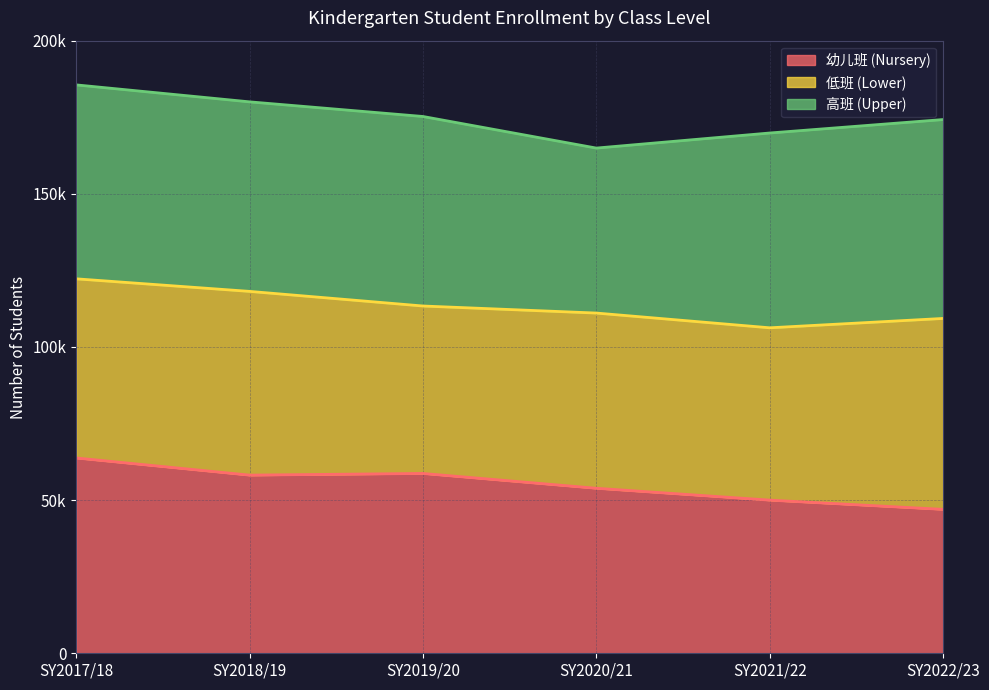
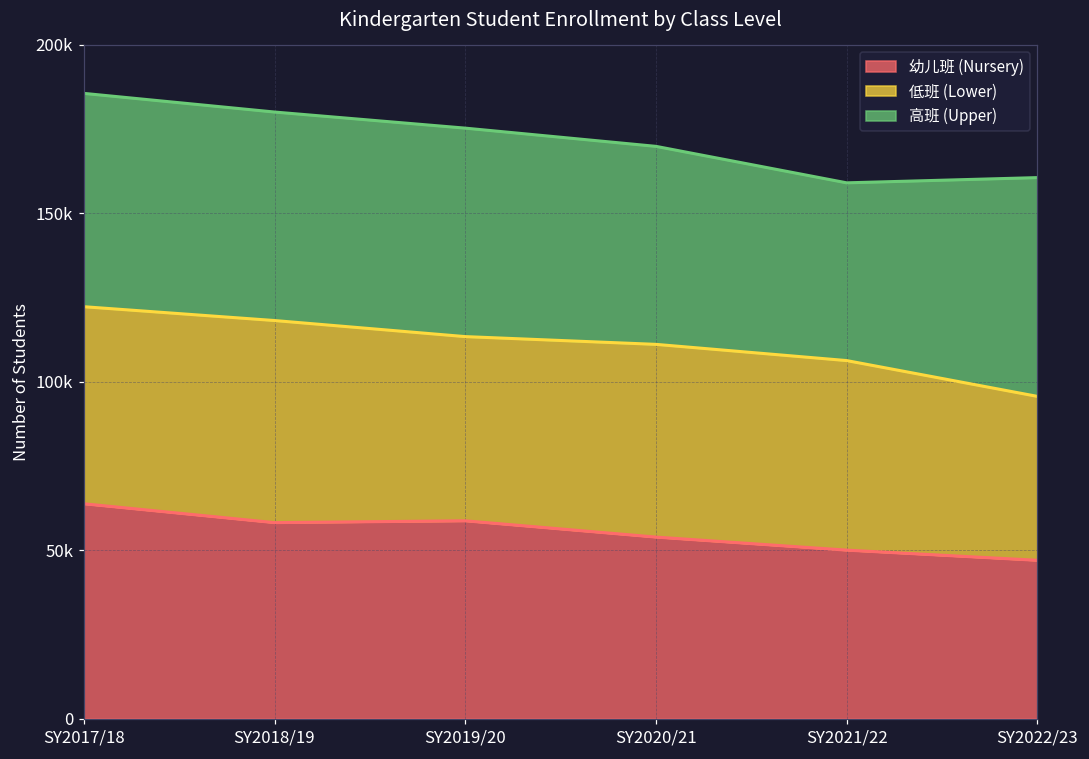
高班 (Upper), SY2020/21: 54000 -> 59000
高班 (Upper), SY2021/22: 64000 -> 53000
低班 (Lower), SY2022/23: 62000 -> 49000
